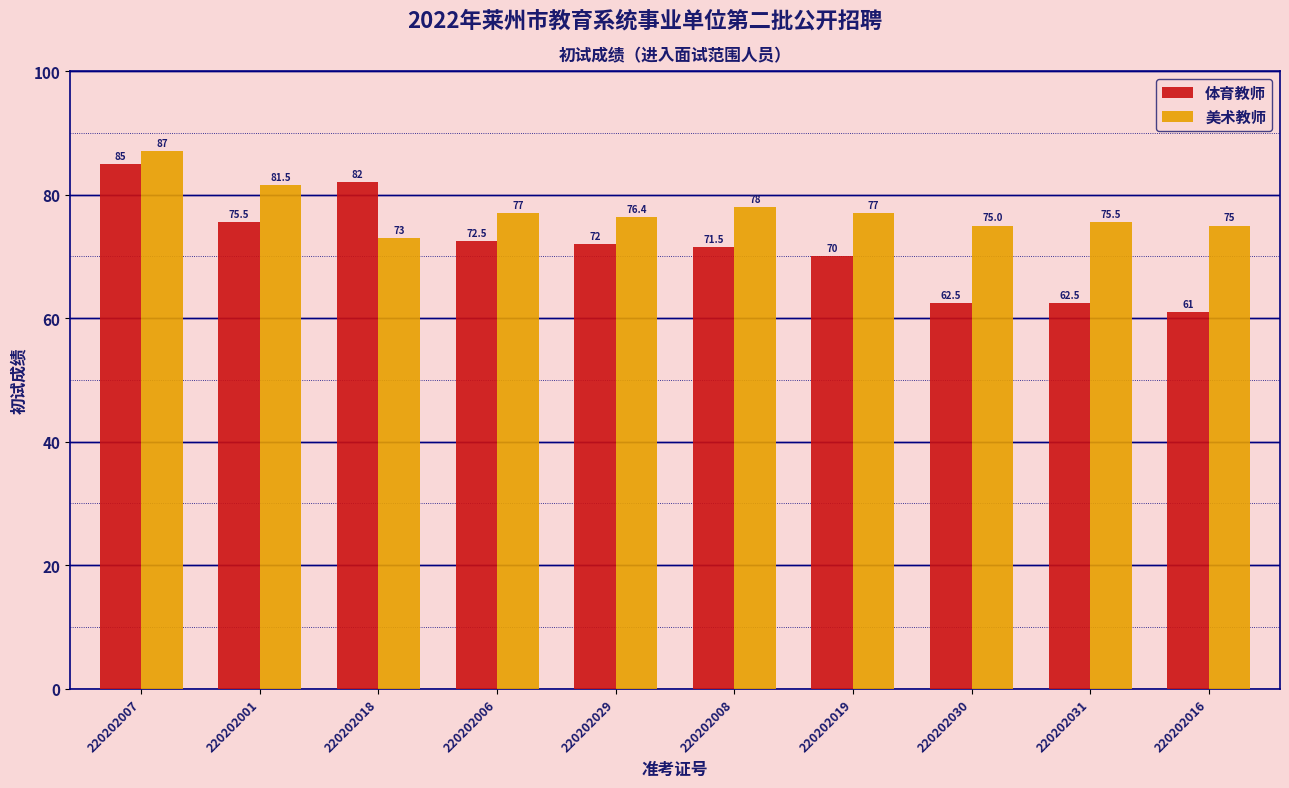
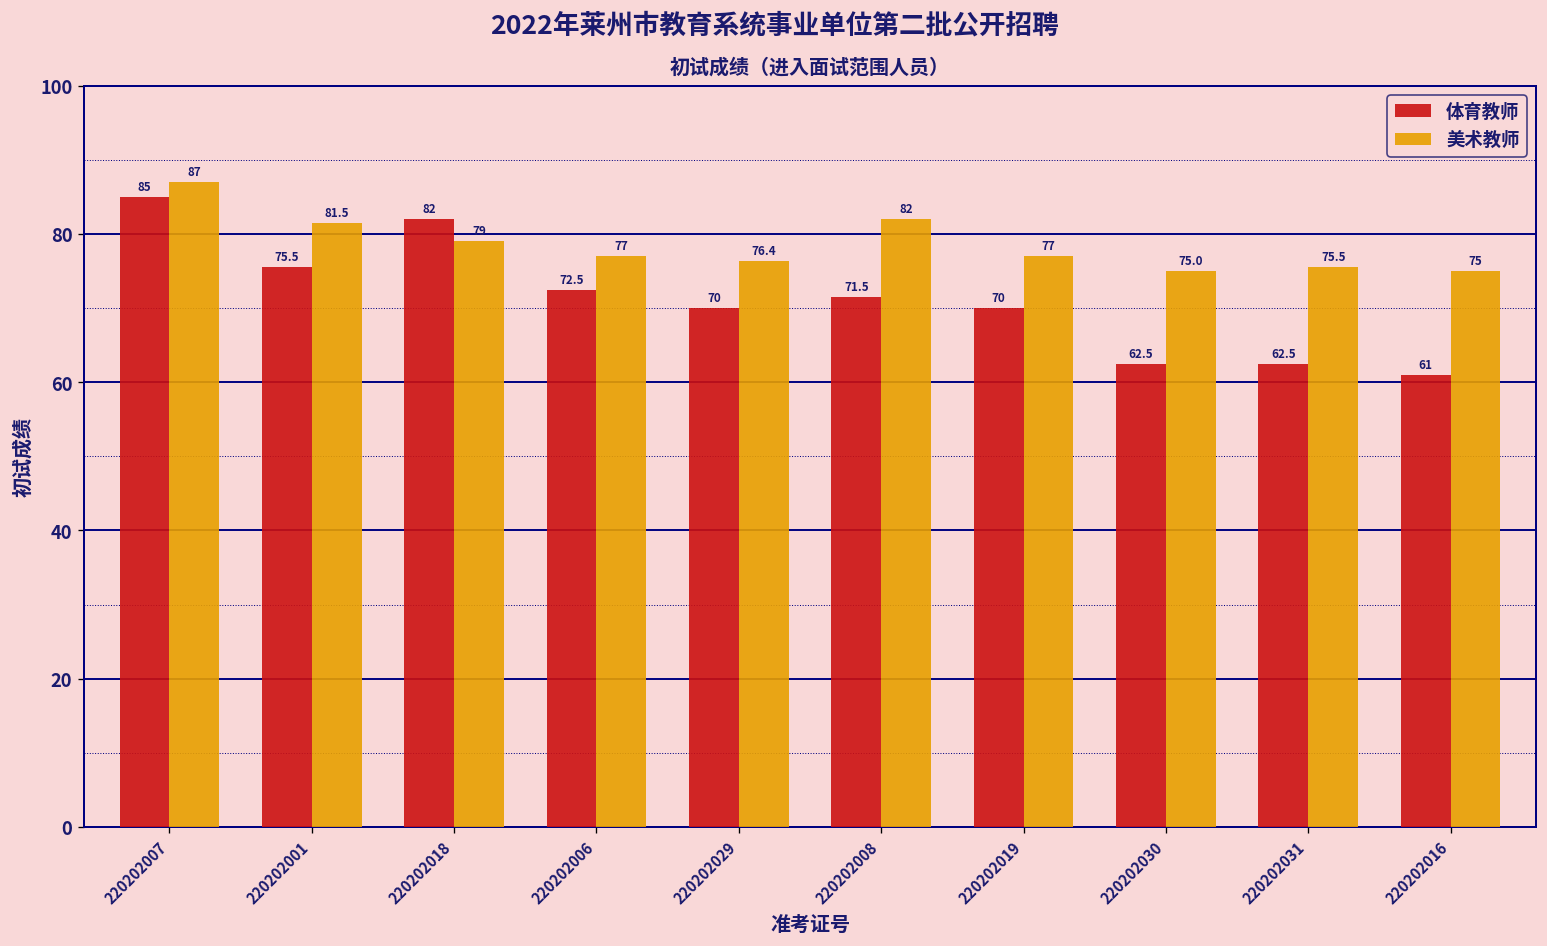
美术教师, 220202018: 73 -> 79
体育教师, 220202029: 72 -> 70
美术教师, 220202008: 78 -> 82
